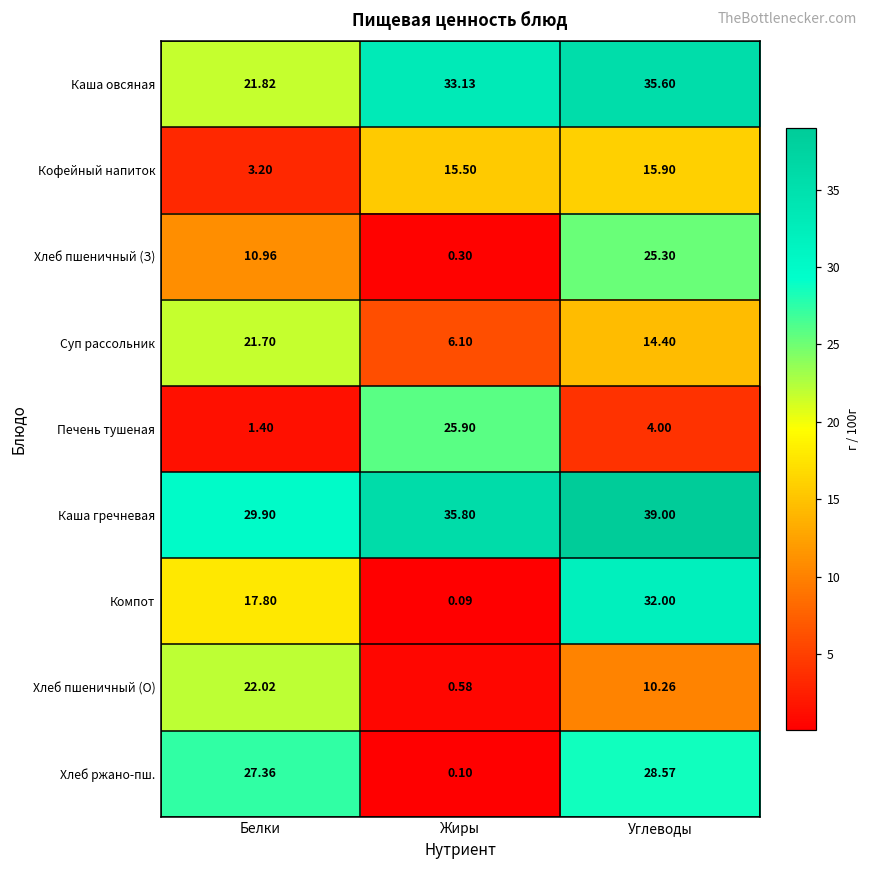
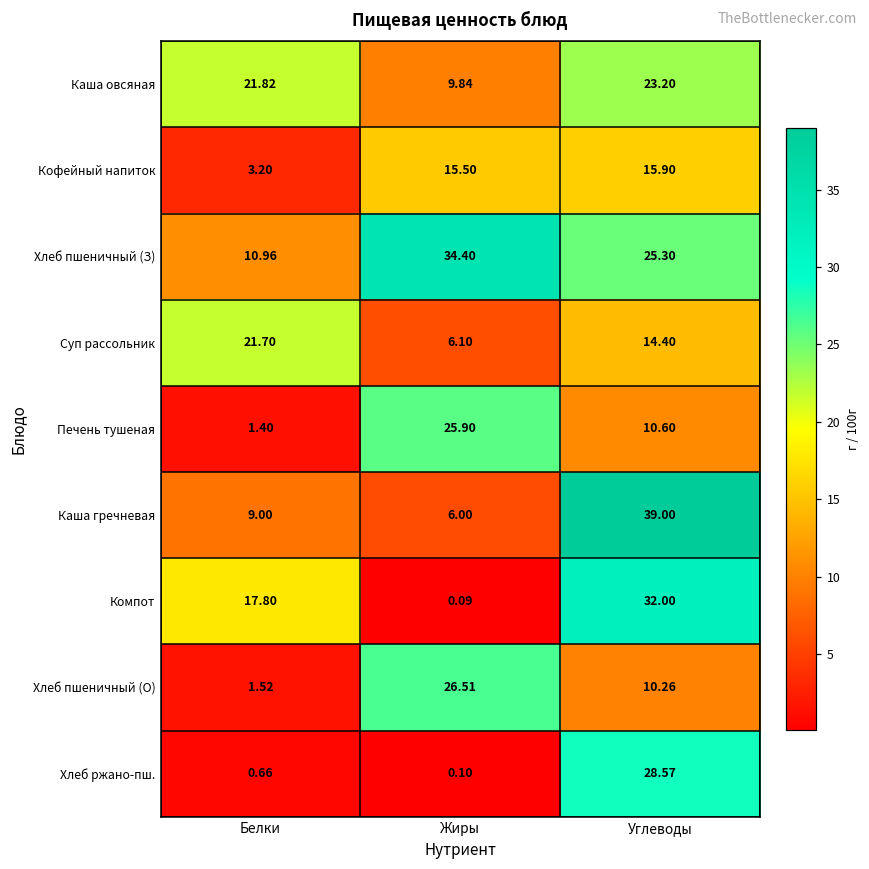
Каша овсяная, Жиры: 33.13 -> 9.84
Каша овсяная, Углеводы: 35.60 -> 23.20
Хлеб пшеничный (З), Жиры: 0.30 -> 34.40
Печень тушеная, Углеводы: 4.00 -> 10.60
Каша гречневая, Белки: 29.90 -> 9.00
Каша гречневая, Жиры: 35.80 -> 6.00
Хлеб пшеничный (О), Белки: 22.02 -> 1.52
Хлеб пшеничный (О), Жиры: 0.58 -> 26.51
Хлеб ржано-пш., Белки: 27.36 -> 0.66
